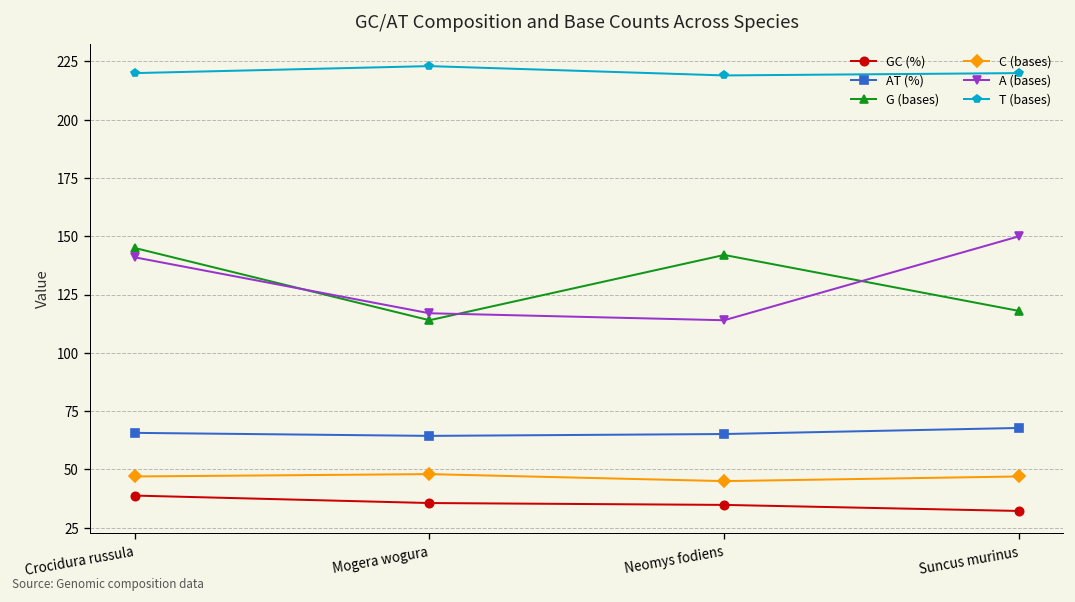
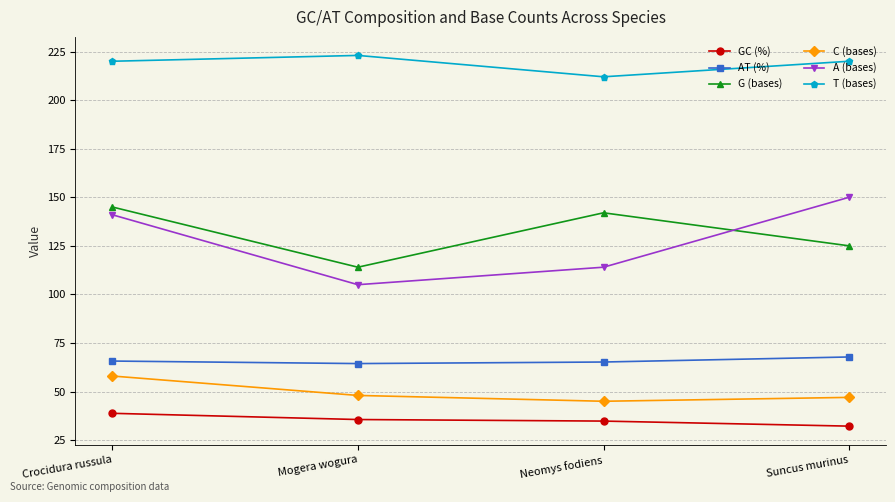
C (bases), Crocidura russula: 47 -> 58
A (bases), Mogera wogura: 117 -> 105
T (bases), Neomys fodiens: 219 -> 212
G (bases), Suncus murinus: 118 -> 125
